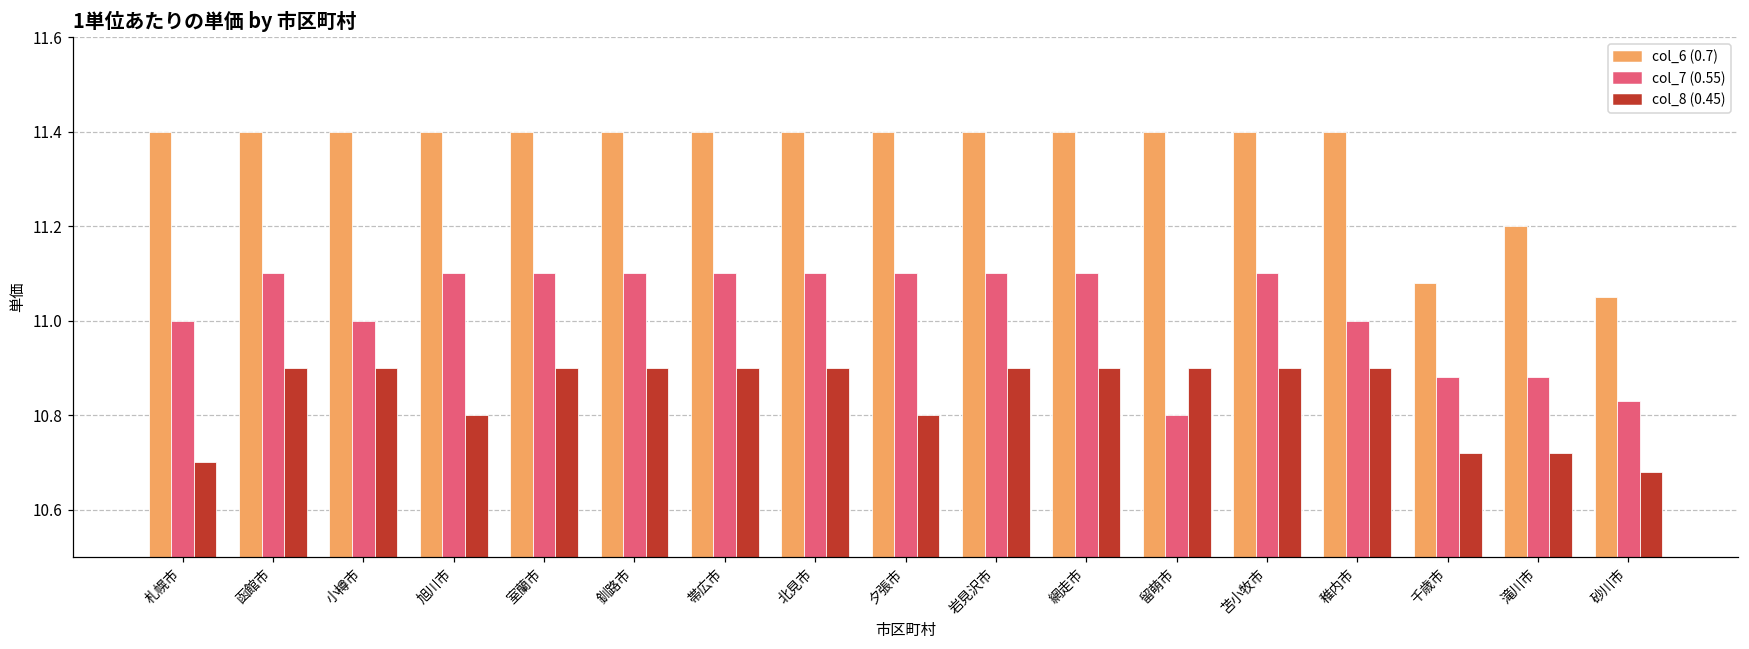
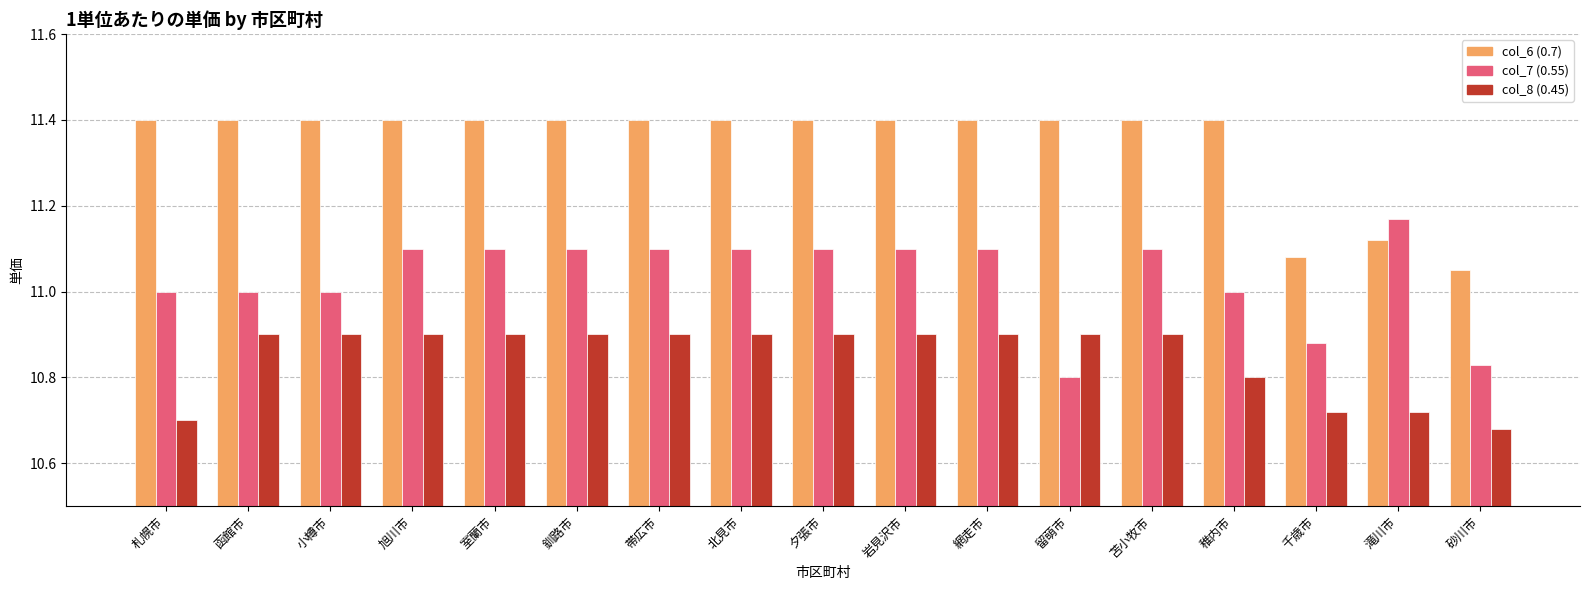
col_7 (0.55), 函館市: 11.1 -> 11.0
col_8 (0.45), 旭川市: 10.8 -> 10.9
col_8 (0.45), 夕張市: 10.8 -> 10.9
col_8 (0.45), 稚内市: 10.9 -> 10.8
col_6 (0.7), 滝川市: 11.20 -> 11.12
col_7 (0.55), 滝川市: 10.88 -> 11.17
